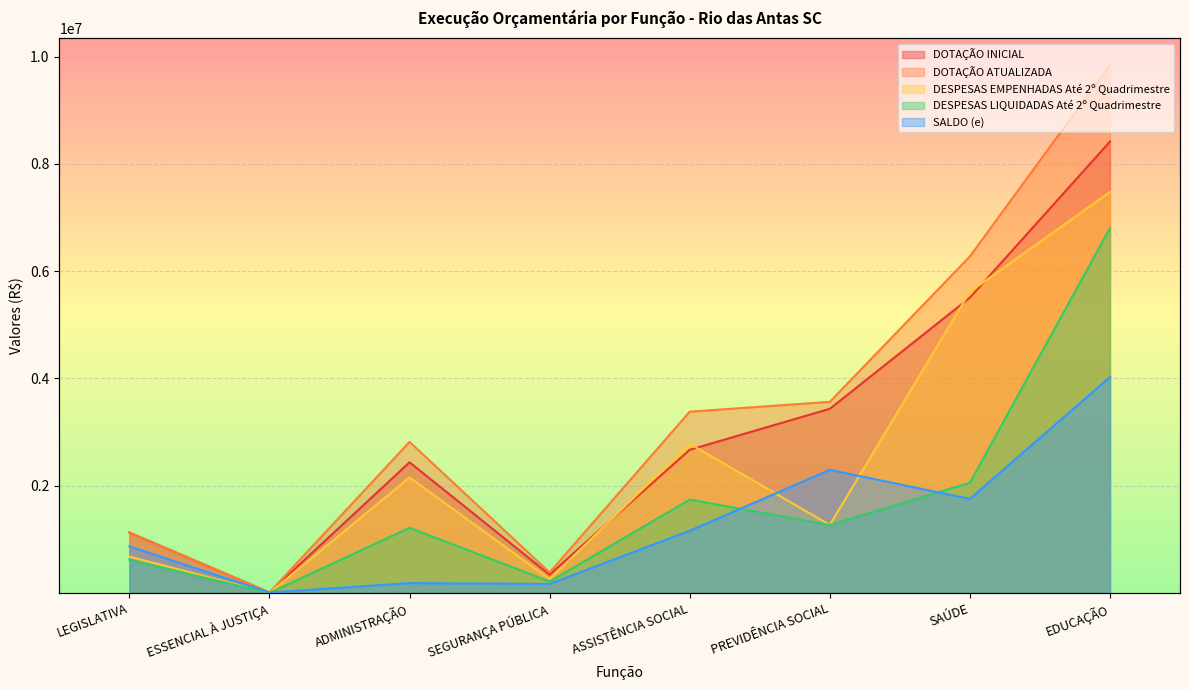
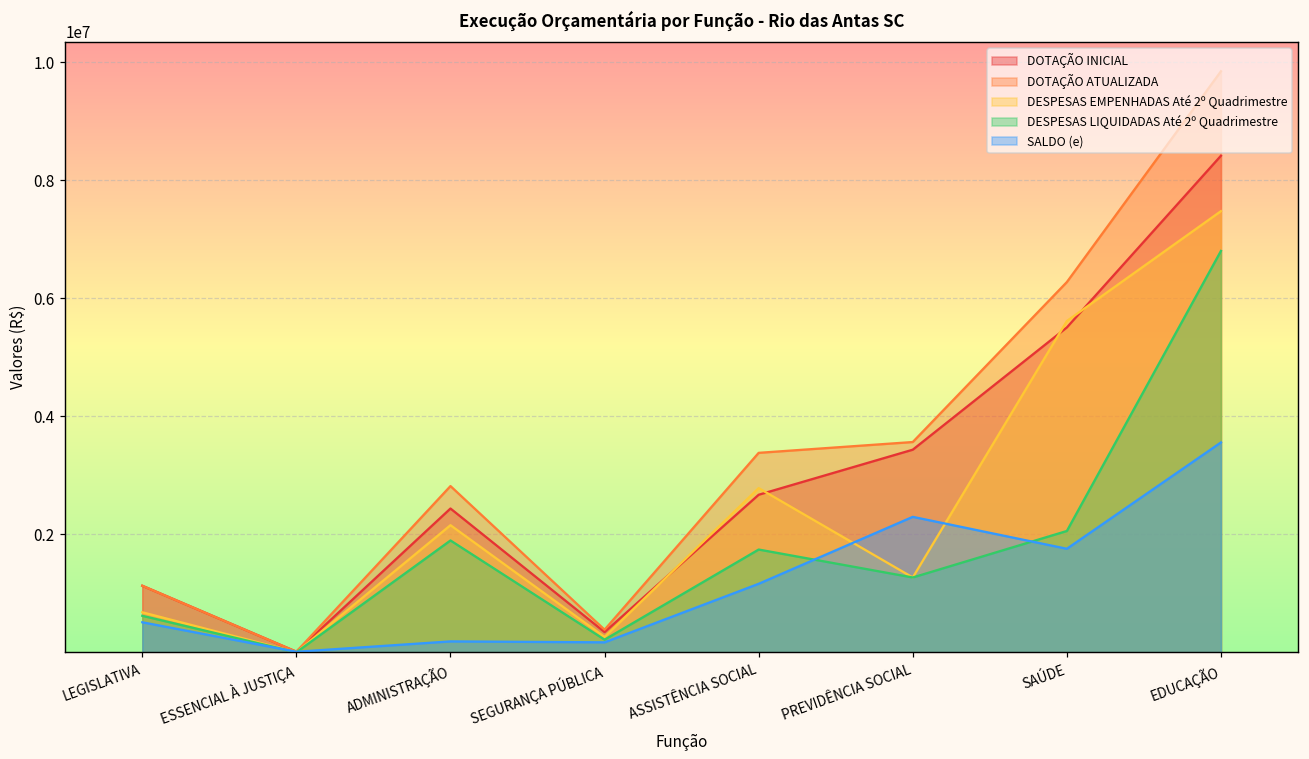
SALDO (e), LEGISLATIVA: 900000 -> 500000
DESPESAS LIQUIDADAS Até 2º Quadrimestre, ADMINISTRAÇÃO: 1200000 -> 1900000
SALDO (e), EDUCAÇÃO: 4000000 -> 3600000
